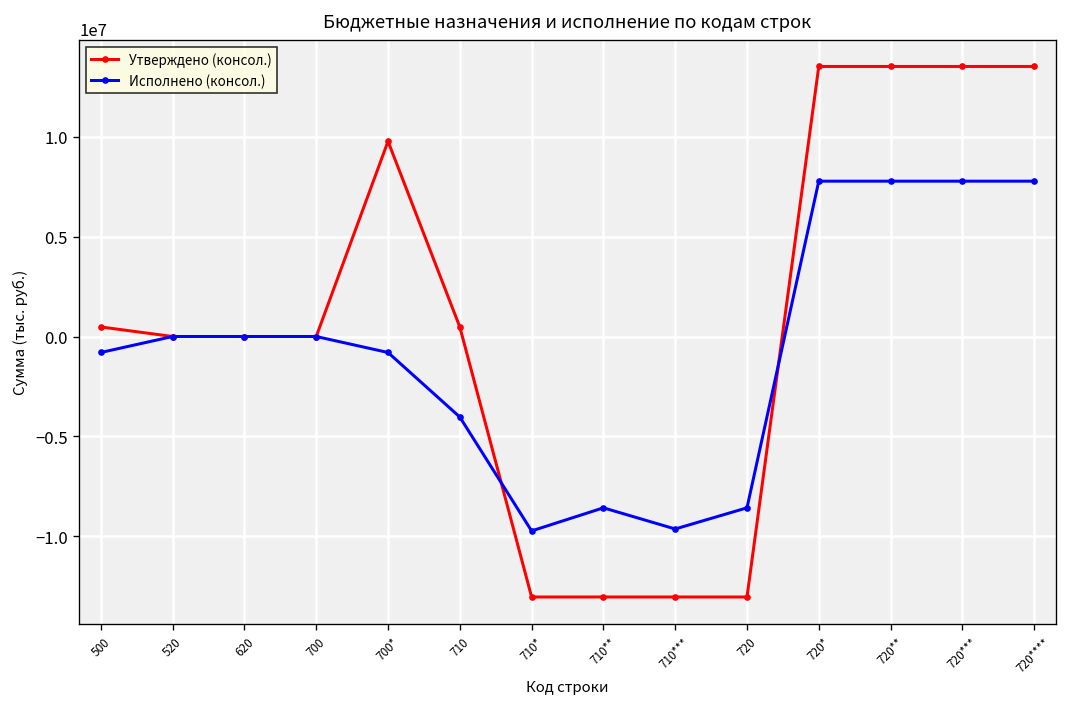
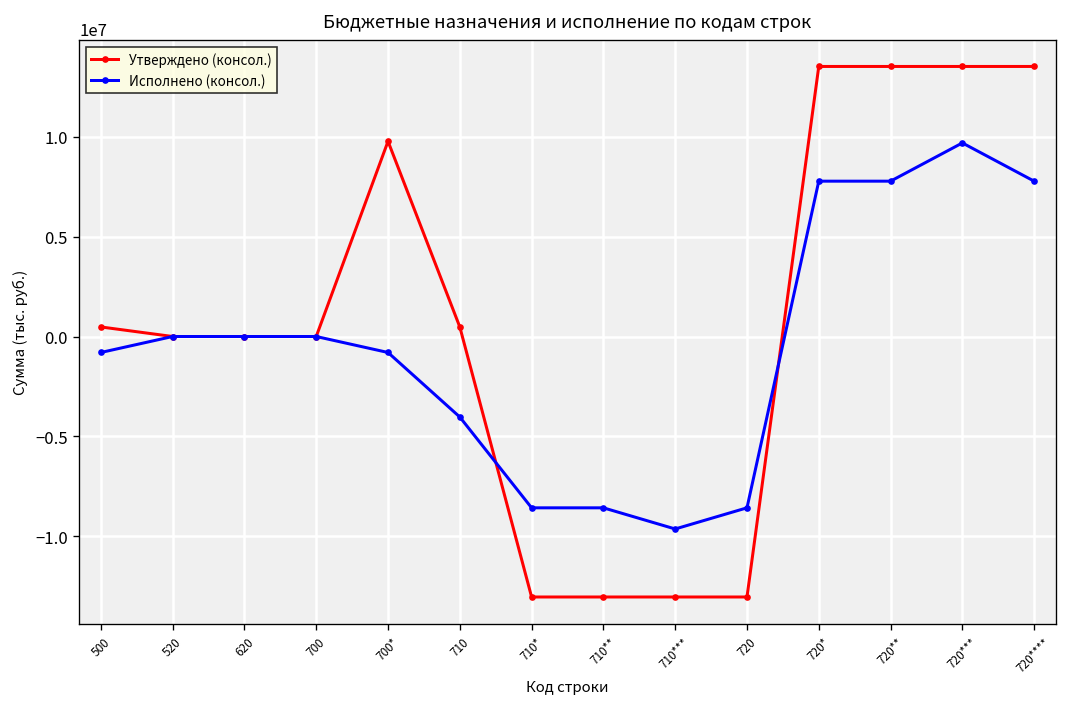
Исполнено (консол.), 710*: -9700000 -> -8600000
Исполнено (консол.), 720***: 7800000 -> 9700000
